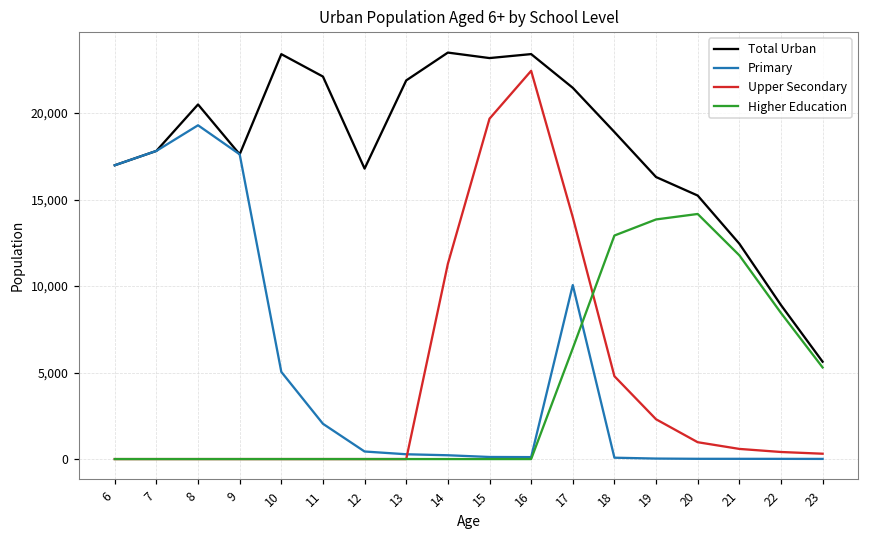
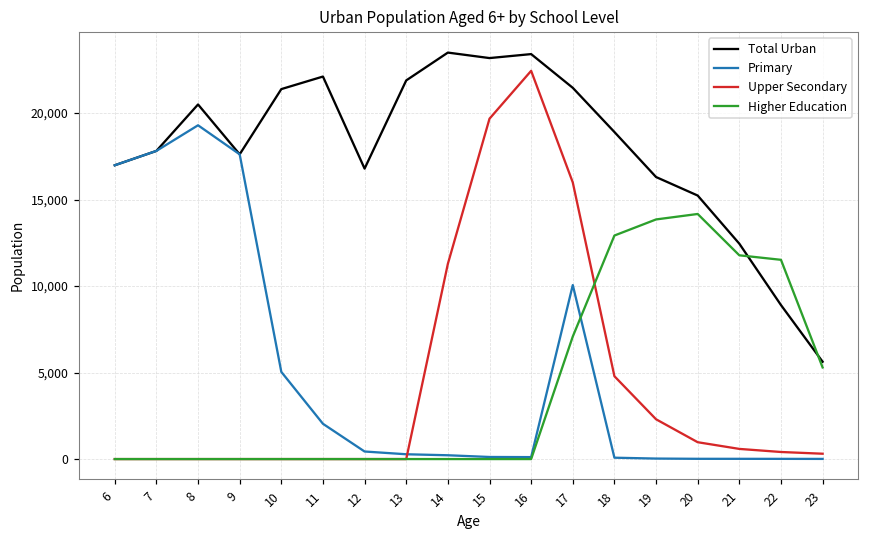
Total Urban, 10: 23,400 -> 21,400
Upper Secondary, 17: 14,000 -> 16,000
Higher Education, 17: 6,400 -> 7,100
Higher Education, 22: 8,400 -> 11,500
